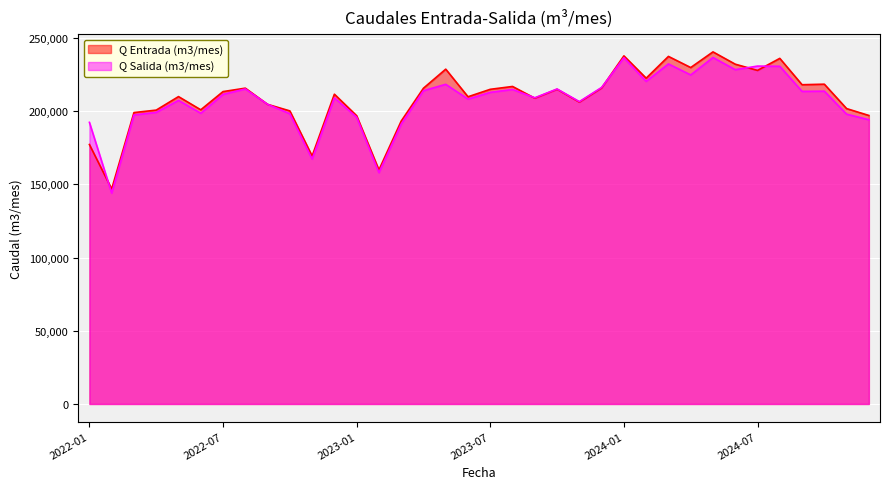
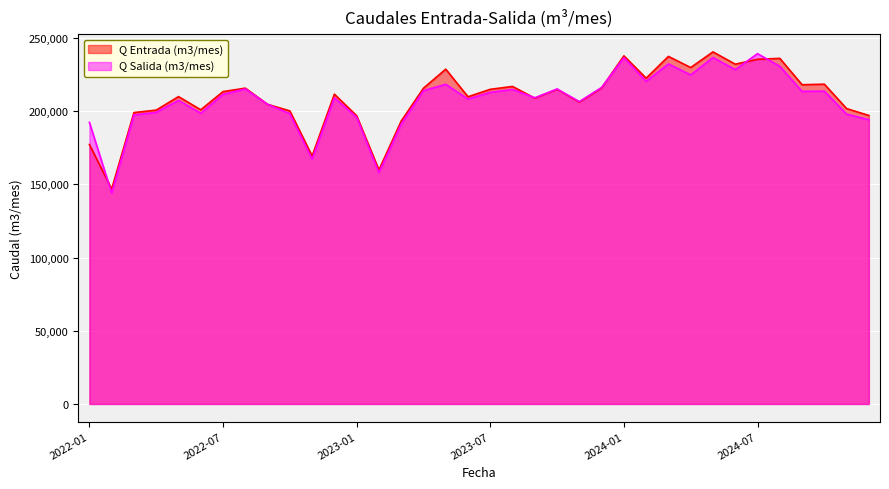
Q Entrada (m3/mes), 2024-07: 228,000 -> 235,000
Q Salida (m3/mes), 2024-07: 231,000 -> 239,000
